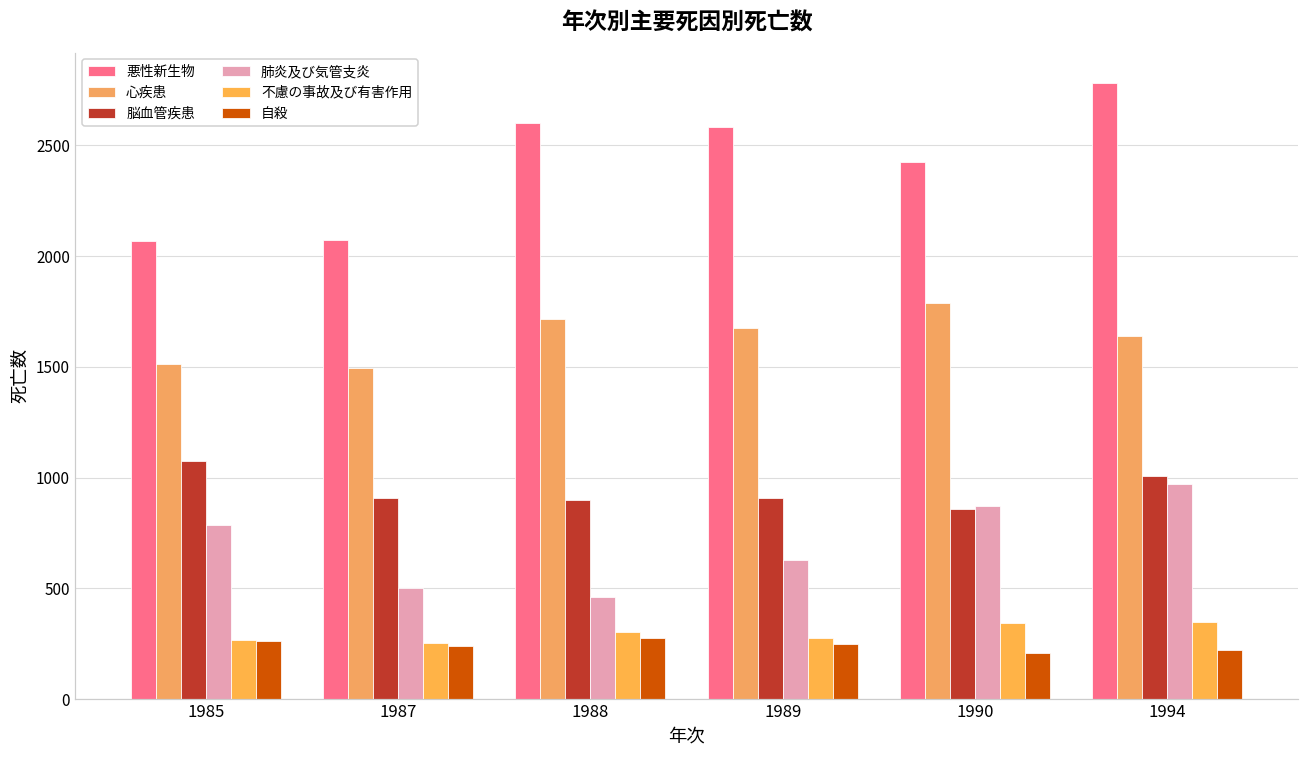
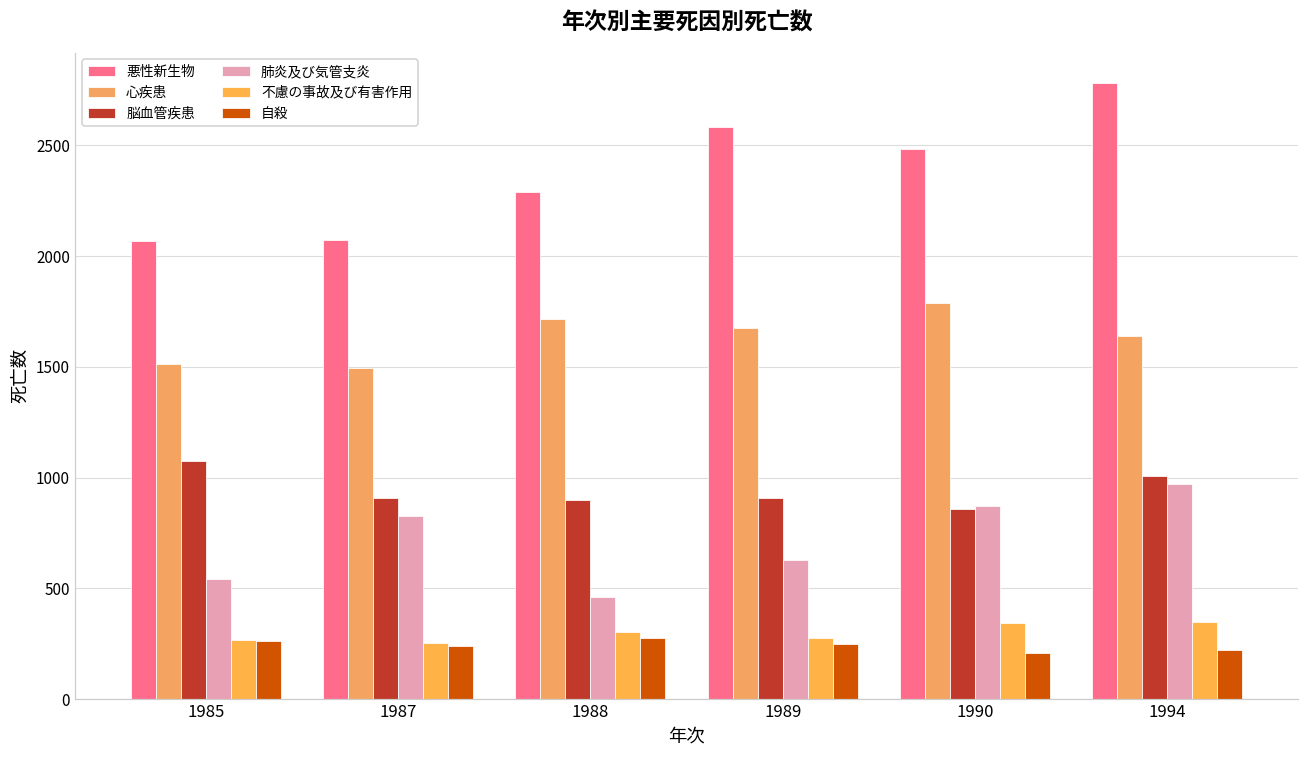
肺炎及び気管支炎, 1985: 780 -> 540
肺炎及び気管支炎, 1987: 500 -> 830
悪性新生物, 1988: 2600 -> 2290
悪性新生物, 1990: 2430 -> 2480
